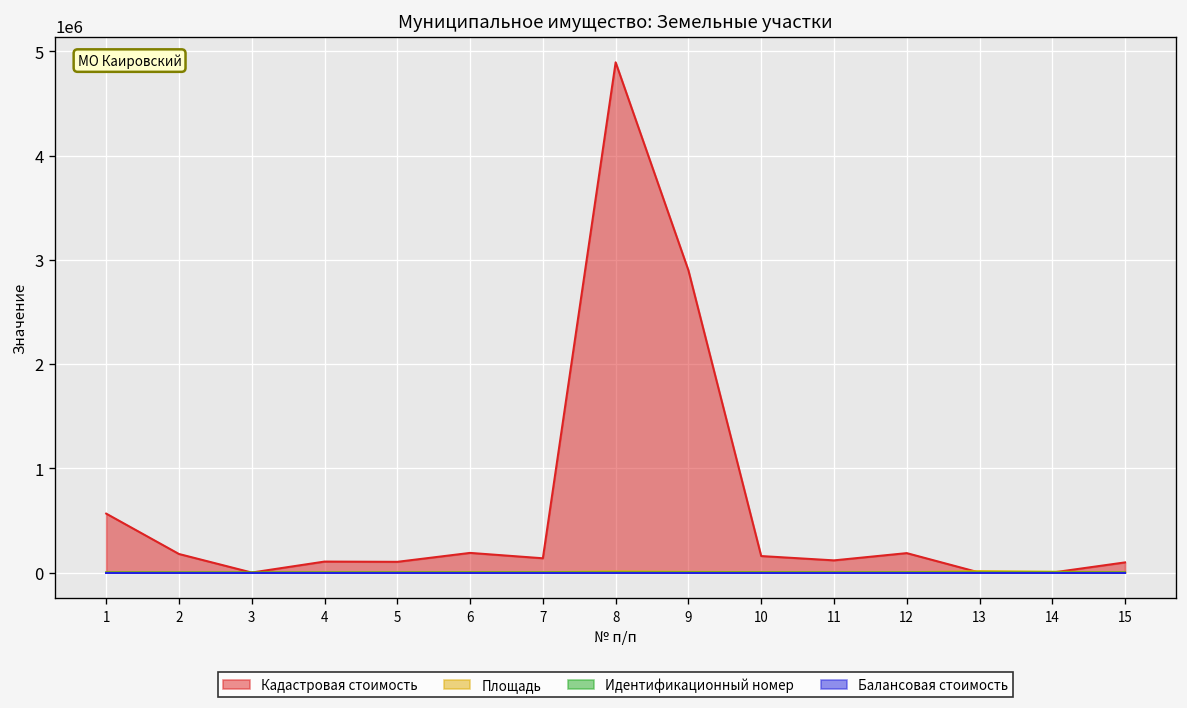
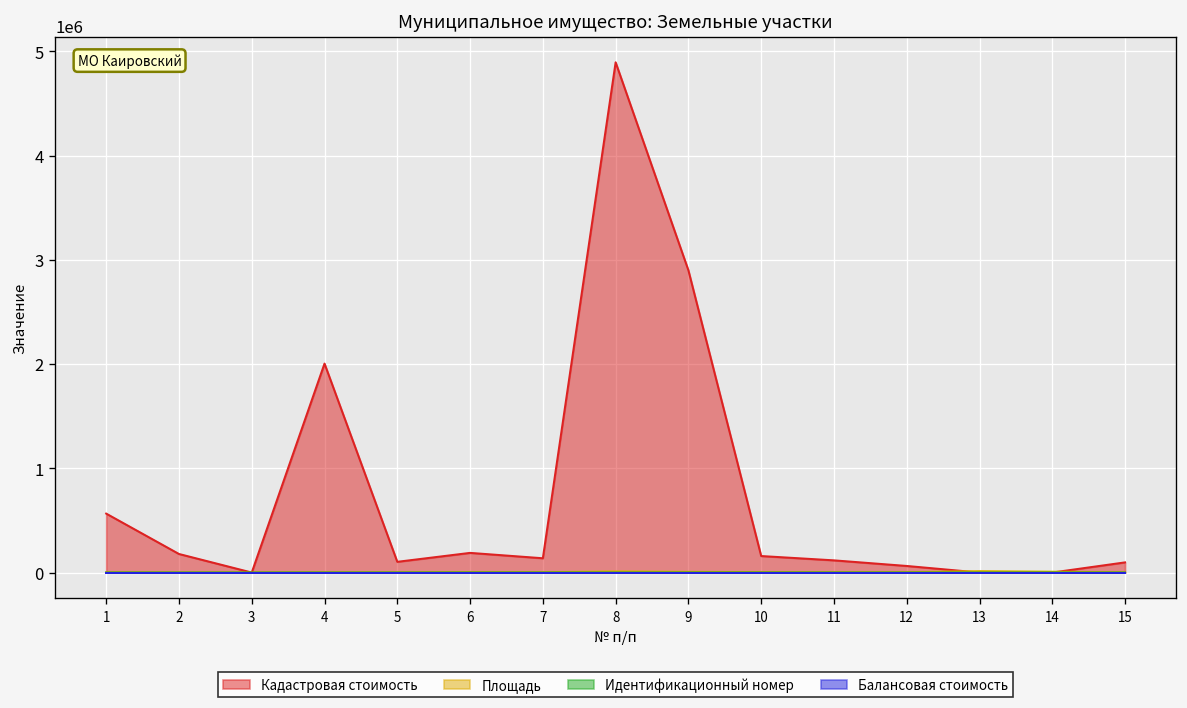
Кадастровая стоимость, 4: 100000 -> 2000000
Кадастровая стоимость, 12: 200000 -> 100000
